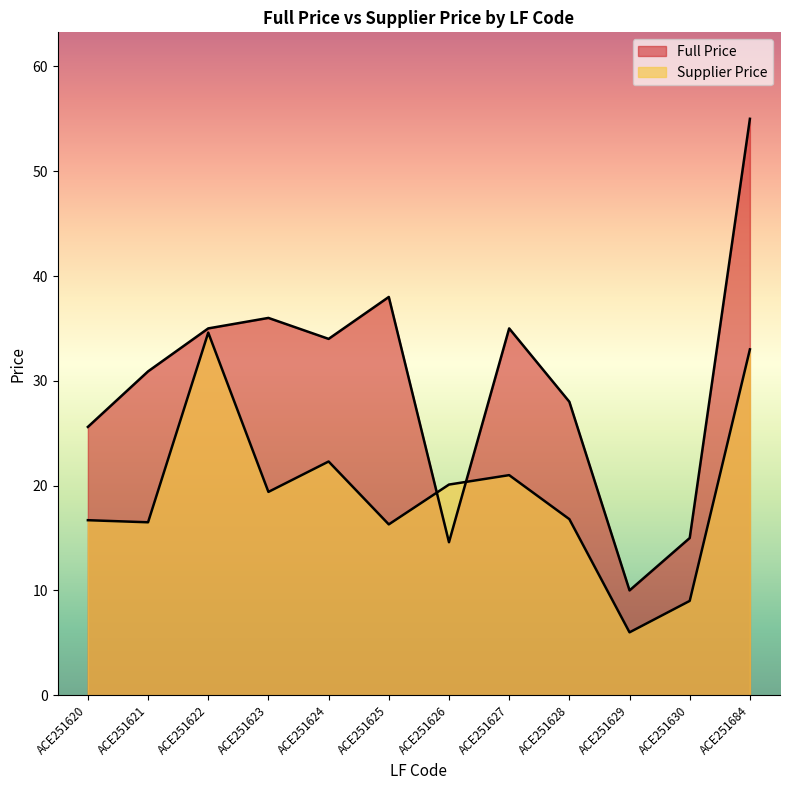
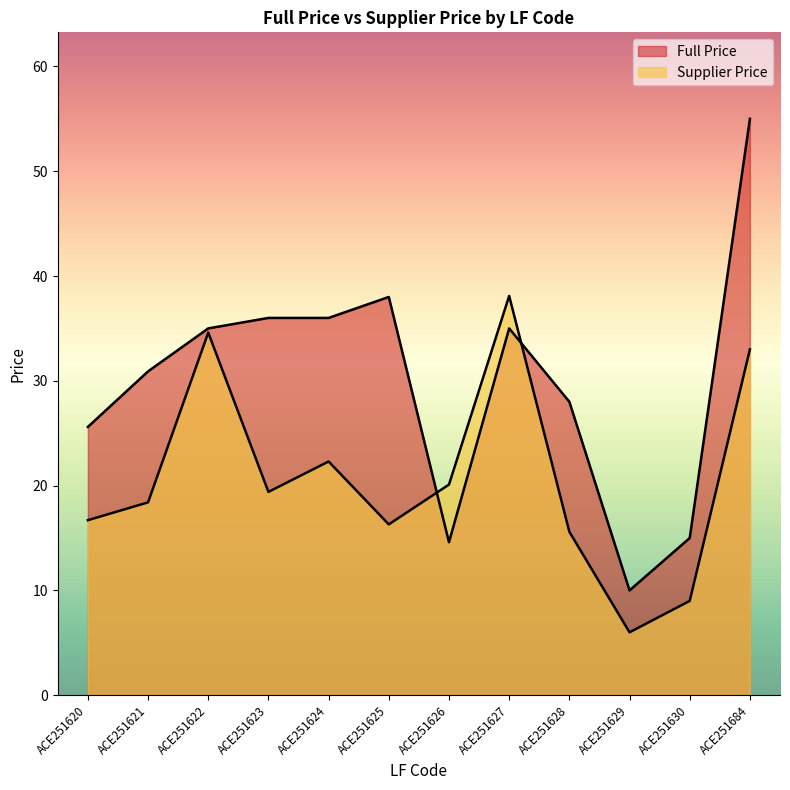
Supplier Price, ACE251621: 16.5 -> 18.4
Full Price, ACE251624: 34 -> 36
Supplier Price, ACE251627: 21.0 -> 38.1
Supplier Price, ACE251628: 16.8 -> 15.6
